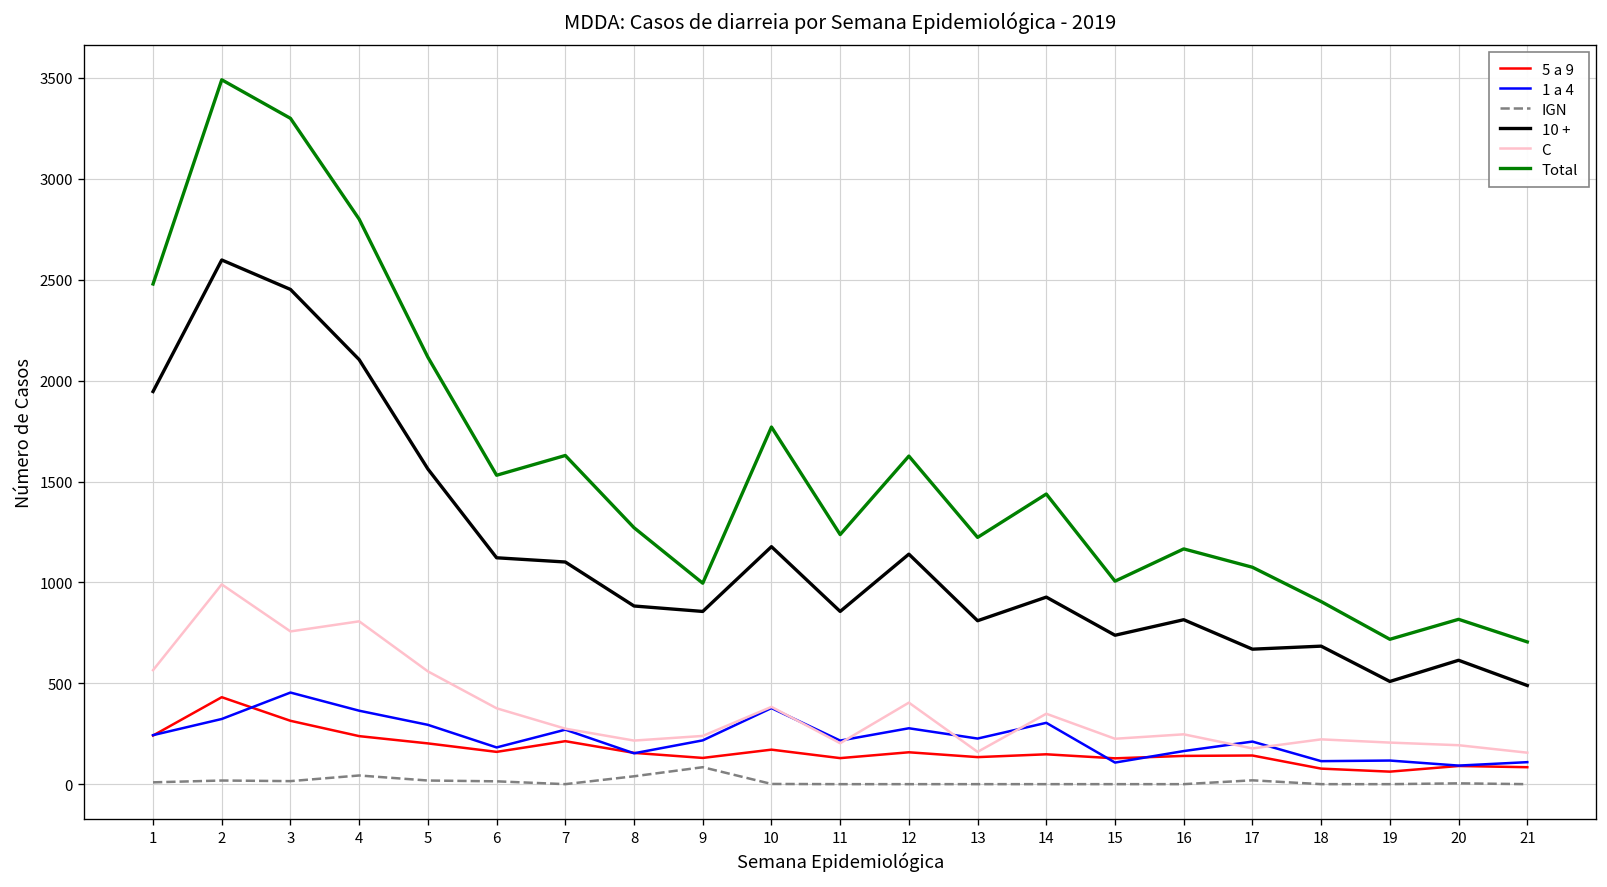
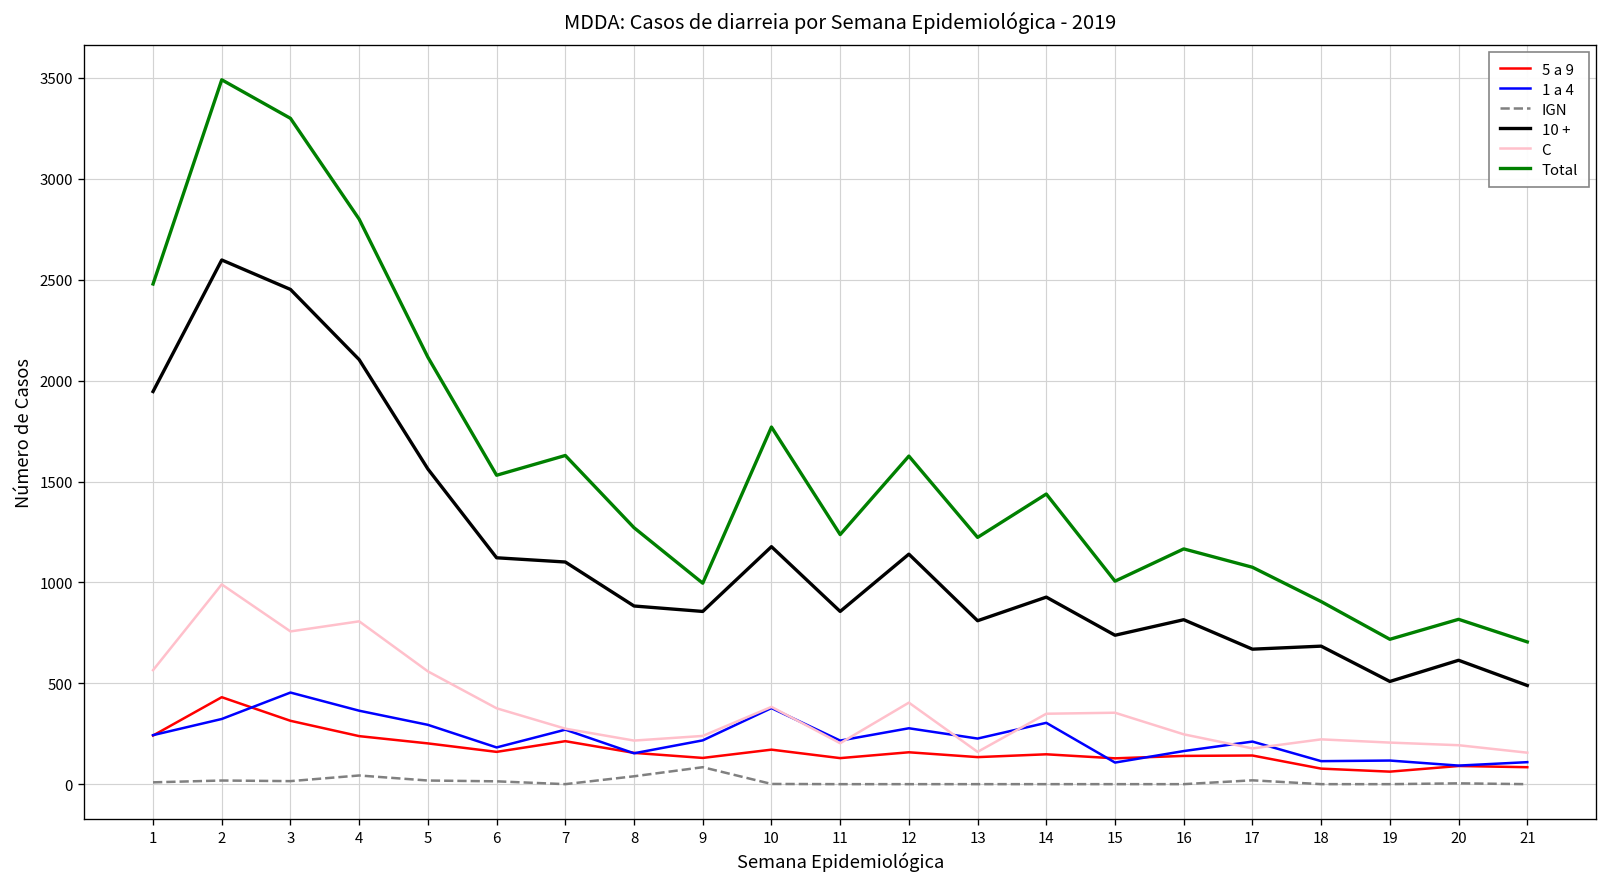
C, 15: 230 -> 350
